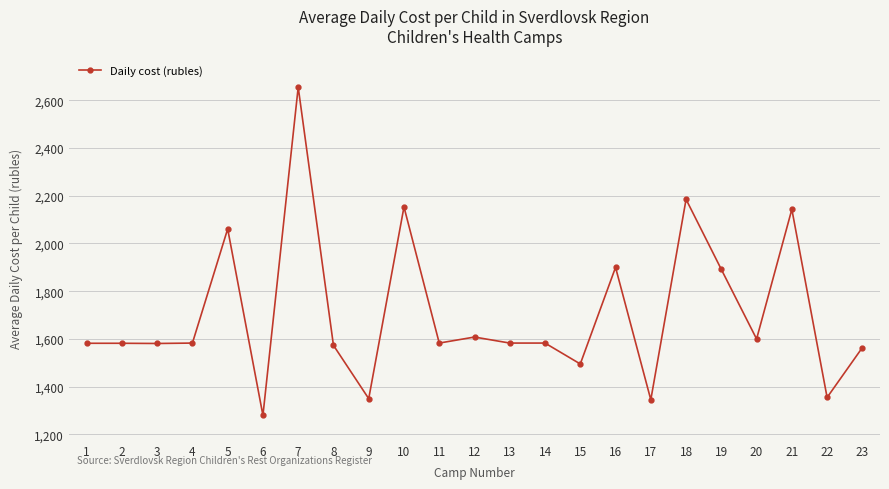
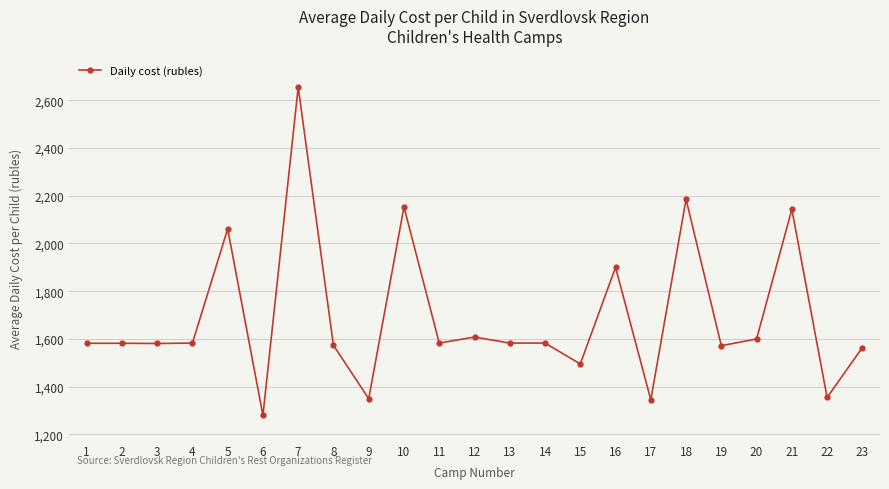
19: 1,890 -> 1,570
